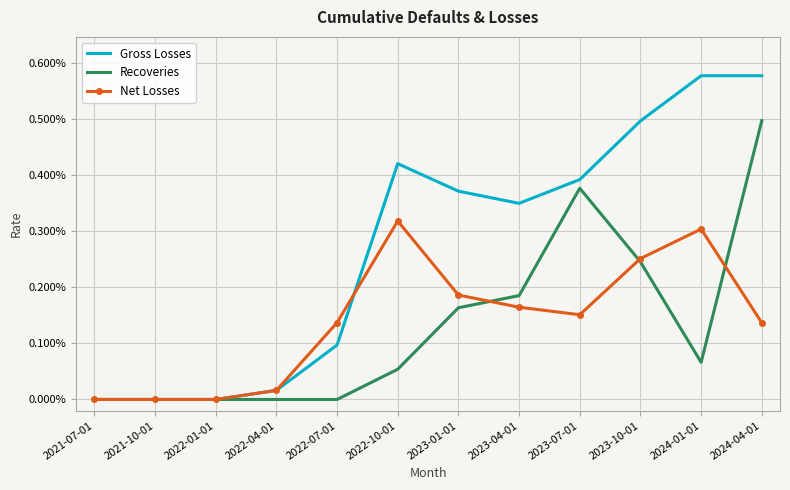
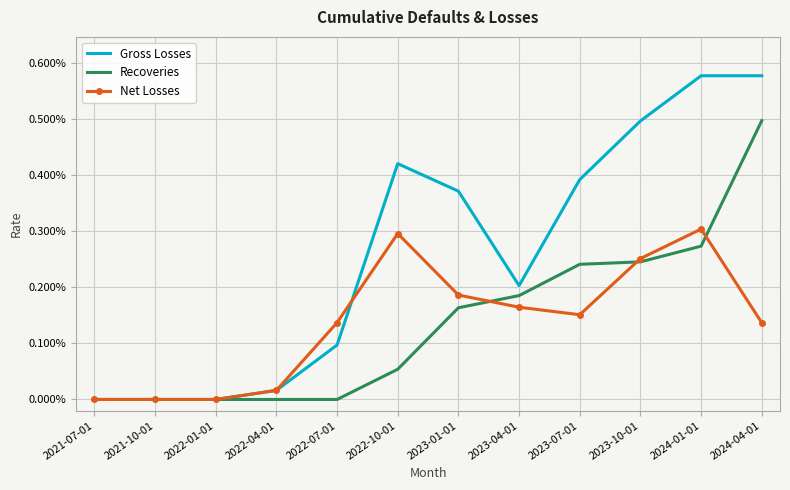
Net Losses, 2022-10-01: 0.32% -> 0.30%
Gross Losses, 2023-04-01: 0.35% -> 0.20%
Recoveries, 2023-07-01: 0.38% -> 0.24%
Recoveries, 2024-01-01: 0.07% -> 0.27%
